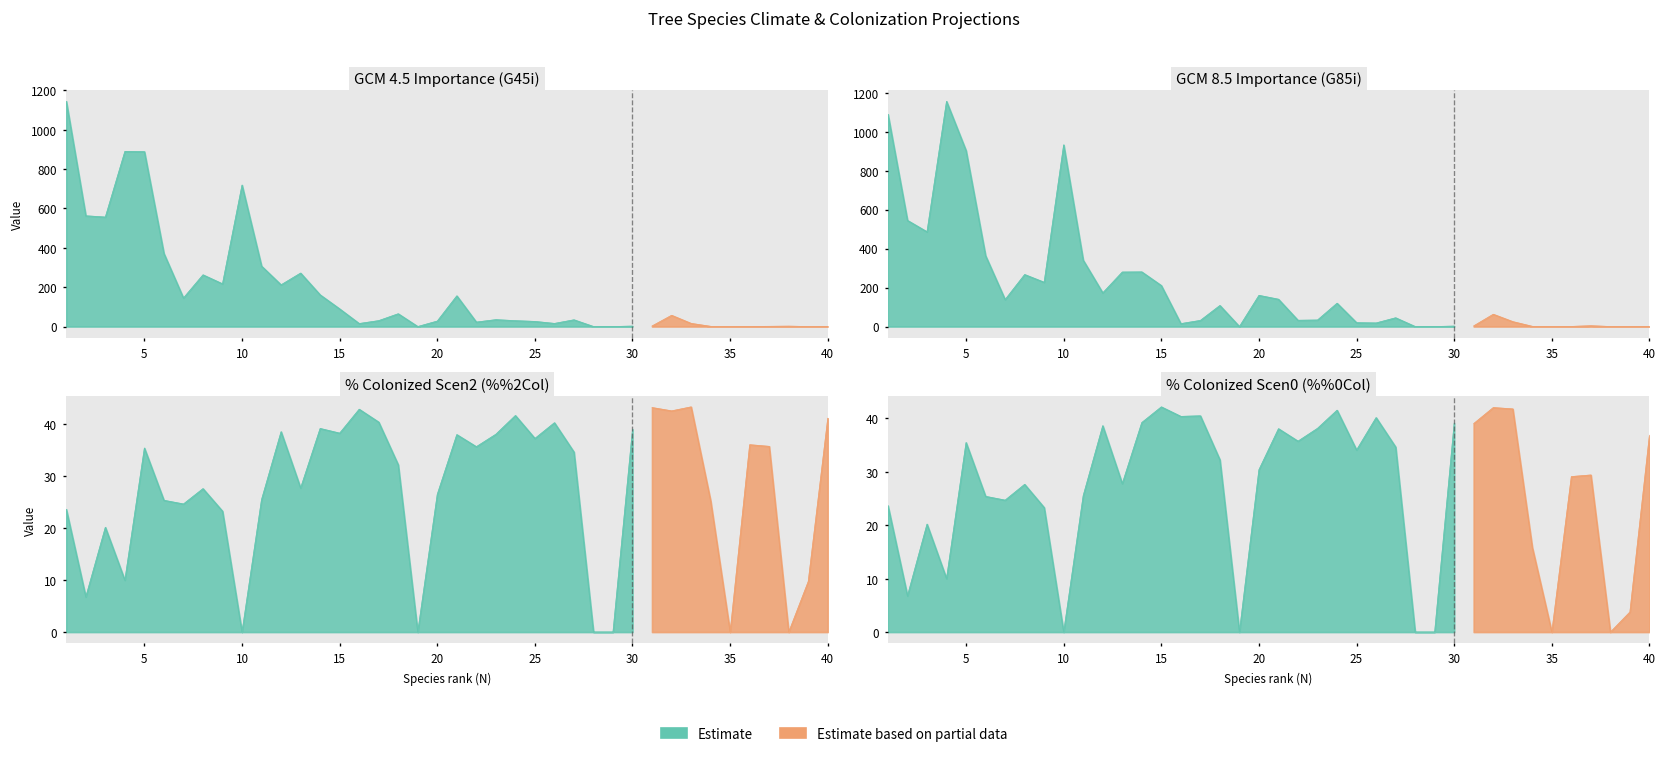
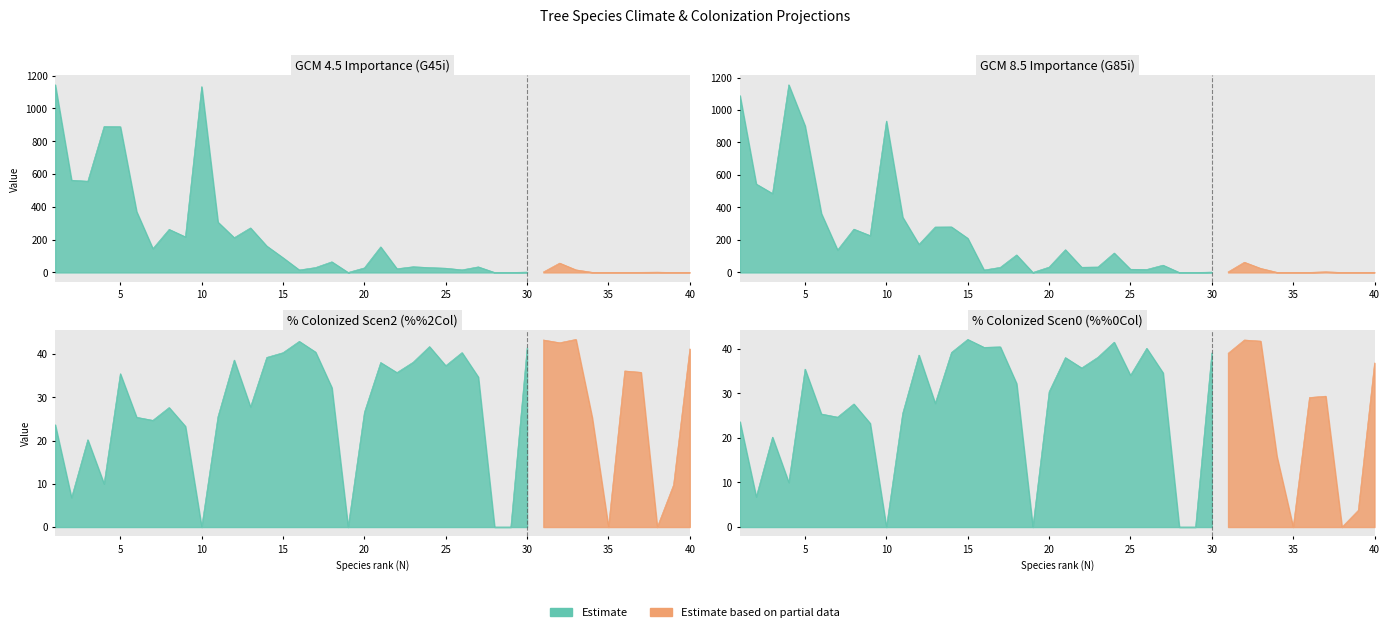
GCM 4.5 Importance (G45i), Estimate, 10: 720 -> 1130
GCM 8.5 Importance (G85i), Estimate, 20: 160 -> 30
% Colonized Scen2 (%%2Col), Estimate, 15: 38 -> 40
% Colonized Scen2 (%%2Col), Estimate, 30: 39 -> 41
